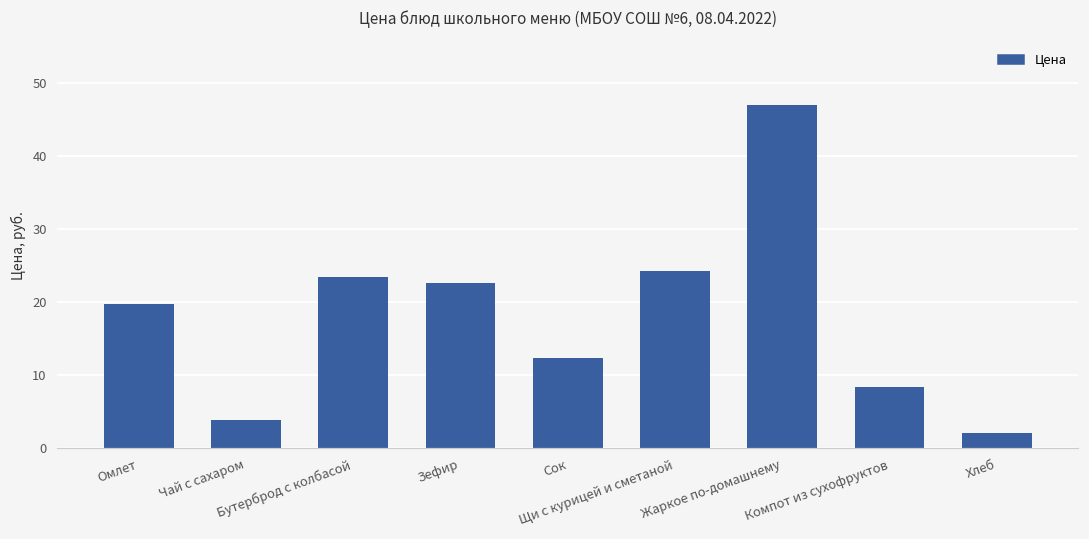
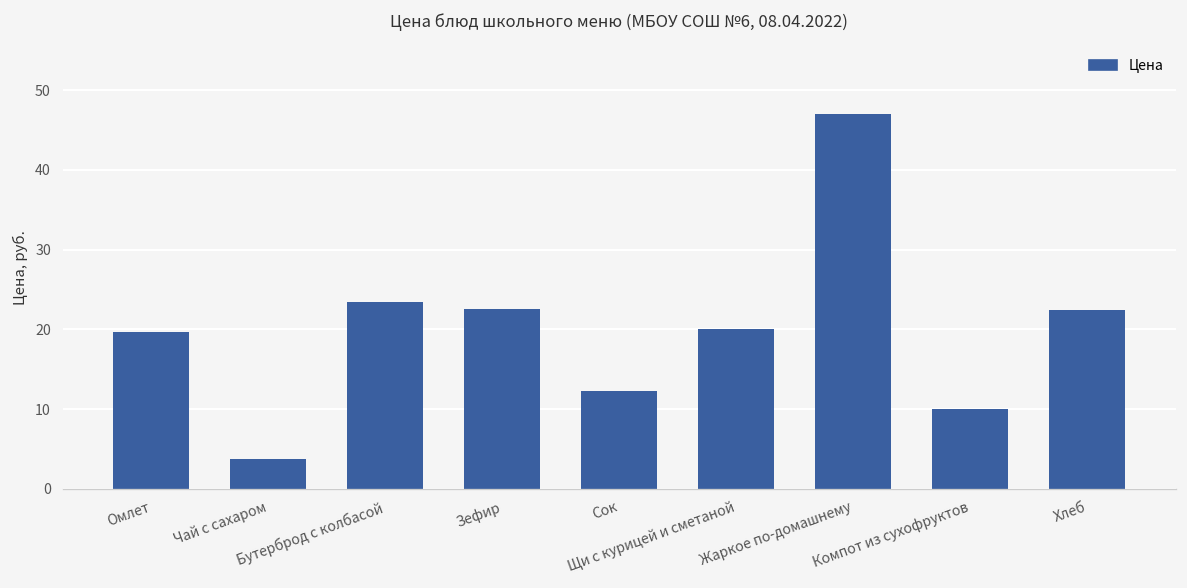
Щи с курицей и сметаной: 24 -> 20
Компот из сухофруктов: 8 -> 10
Хлеб: 2 -> 22
